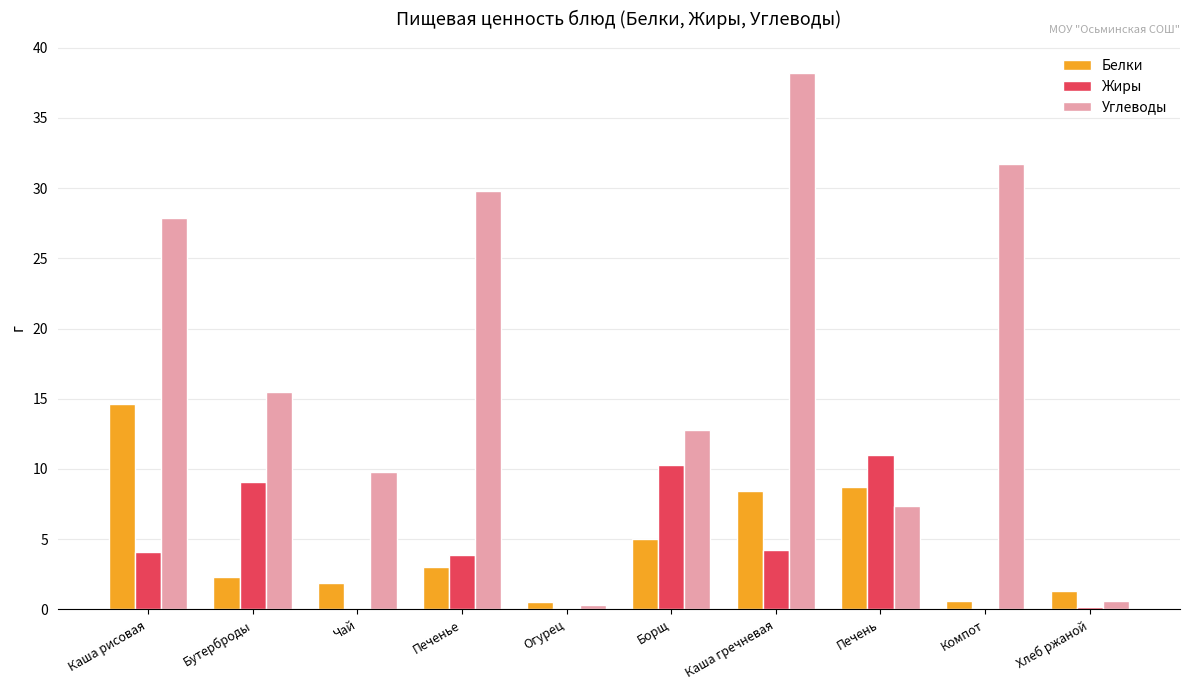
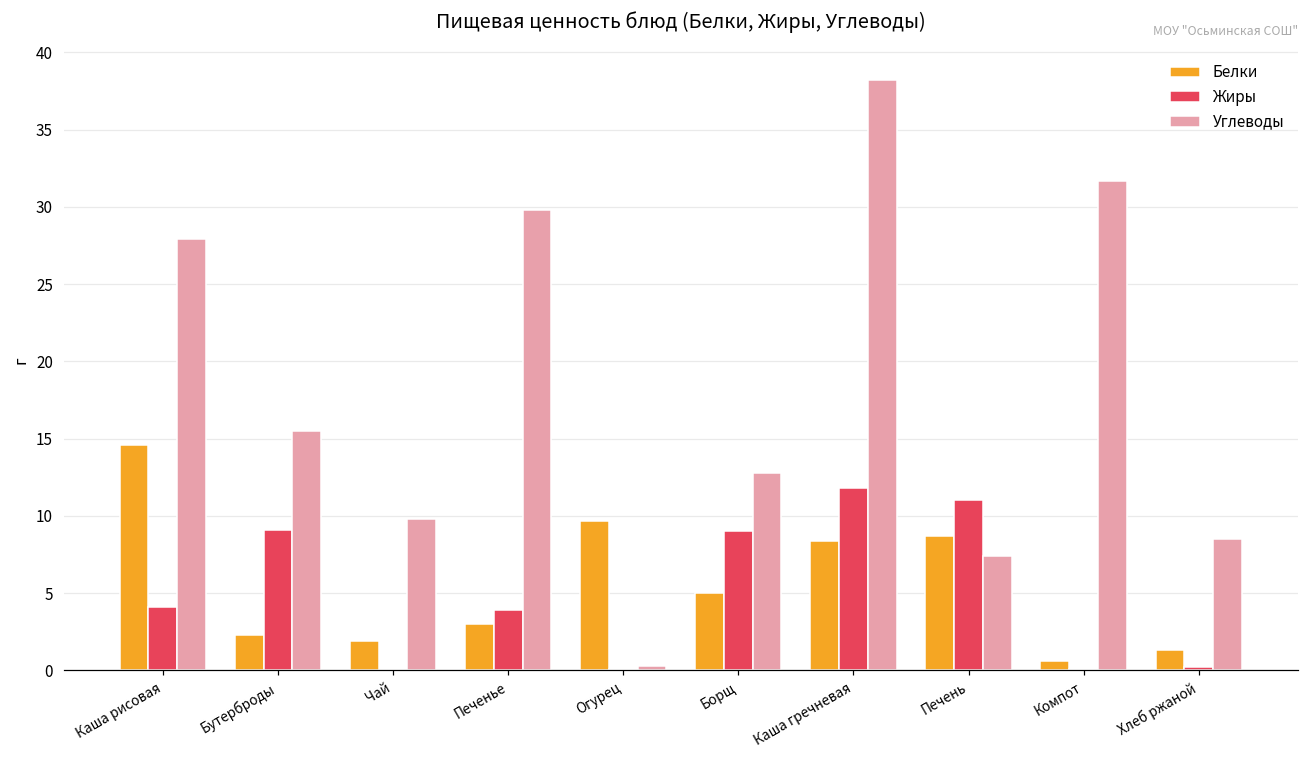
Белки, Огурец: 0.5 -> 9.7
Жиры, Борщ: 10.3 -> 9.0
Жиры, Каша гречневая: 4.2 -> 11.8
Углеводы, Хлеб ржаной: 0.6 -> 8.5
